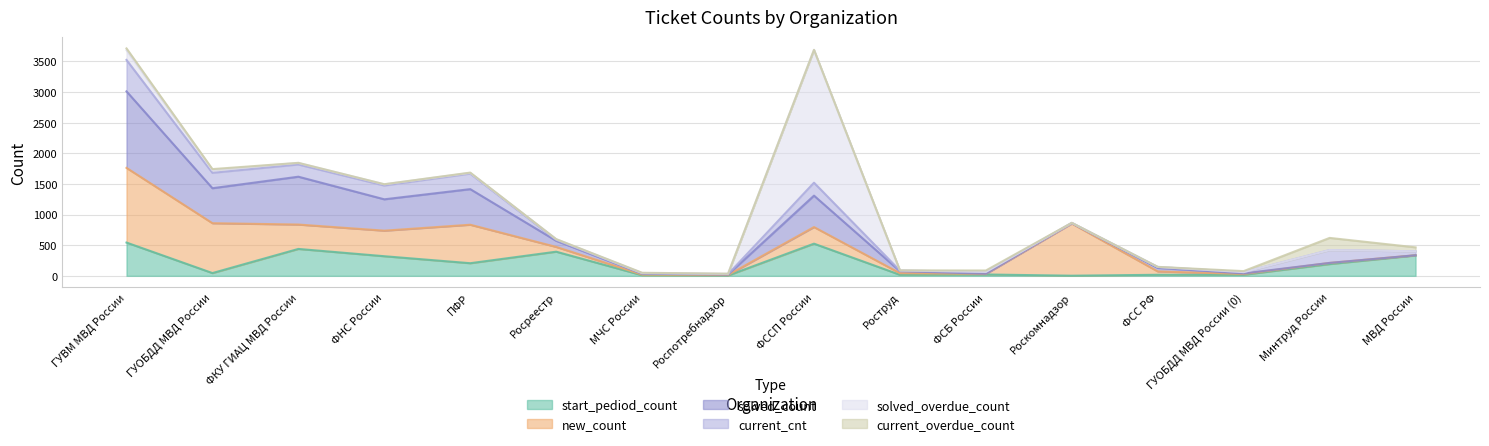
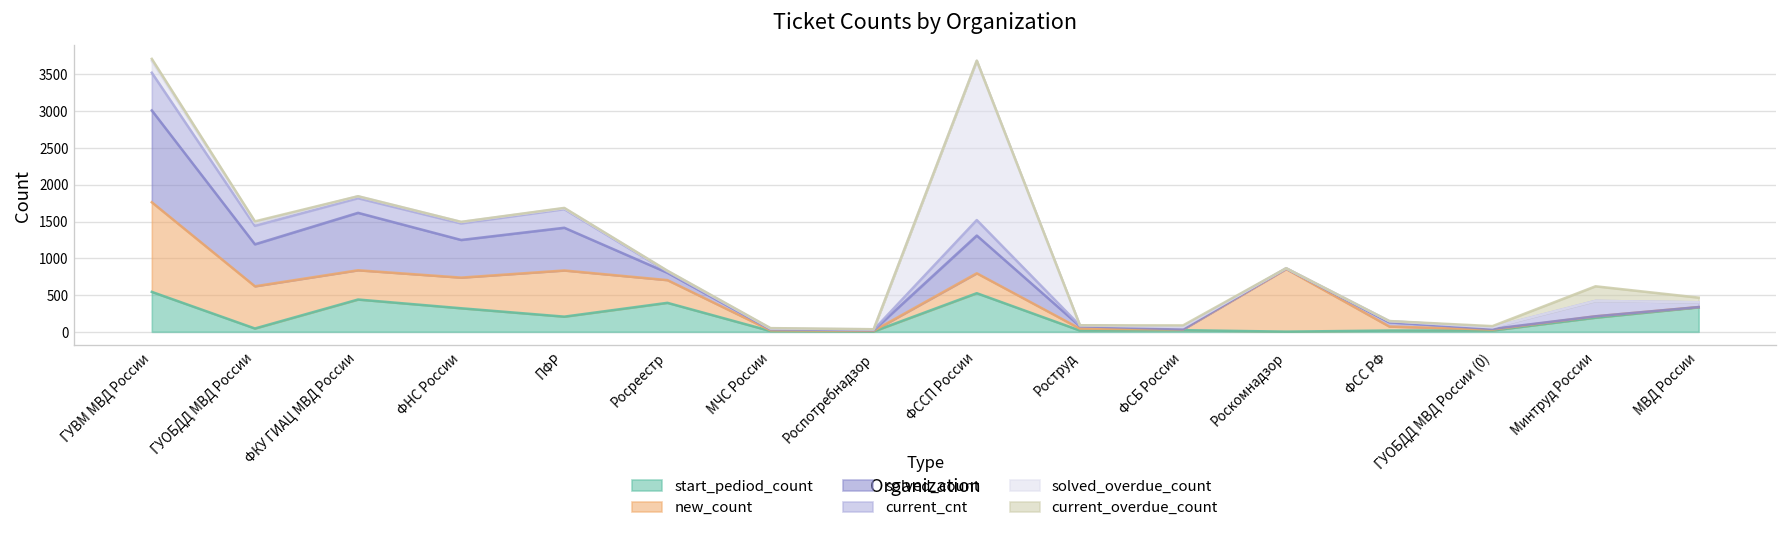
new_count, ГУОБДД МВД России: 800 -> 600
new_count, Росреестр: 100 -> 300
